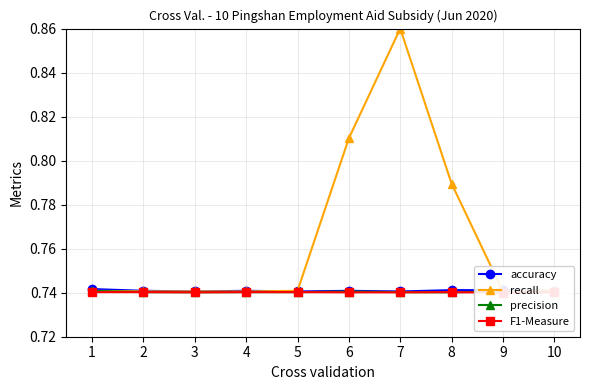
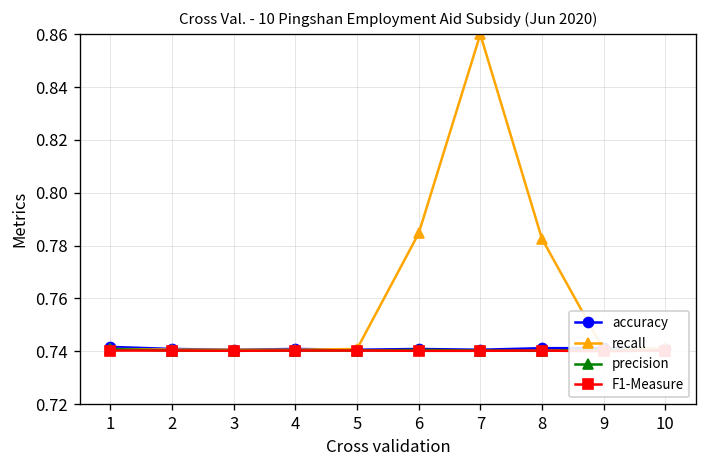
recall, 6: 0.810 -> 0.785
recall, 8: 0.790 -> 0.783
